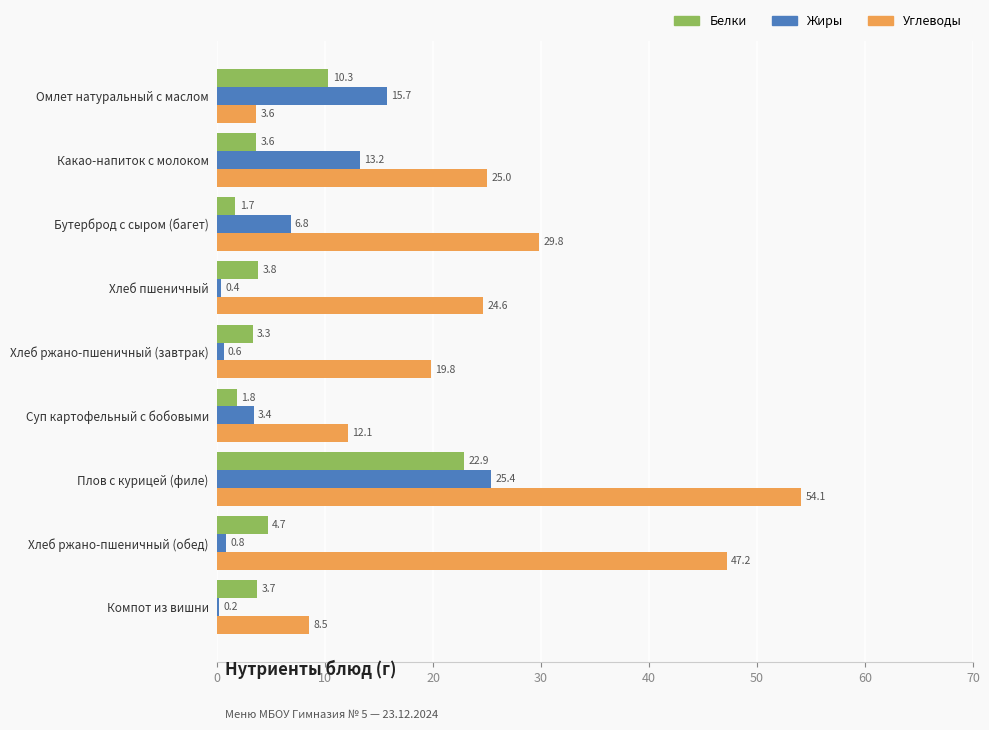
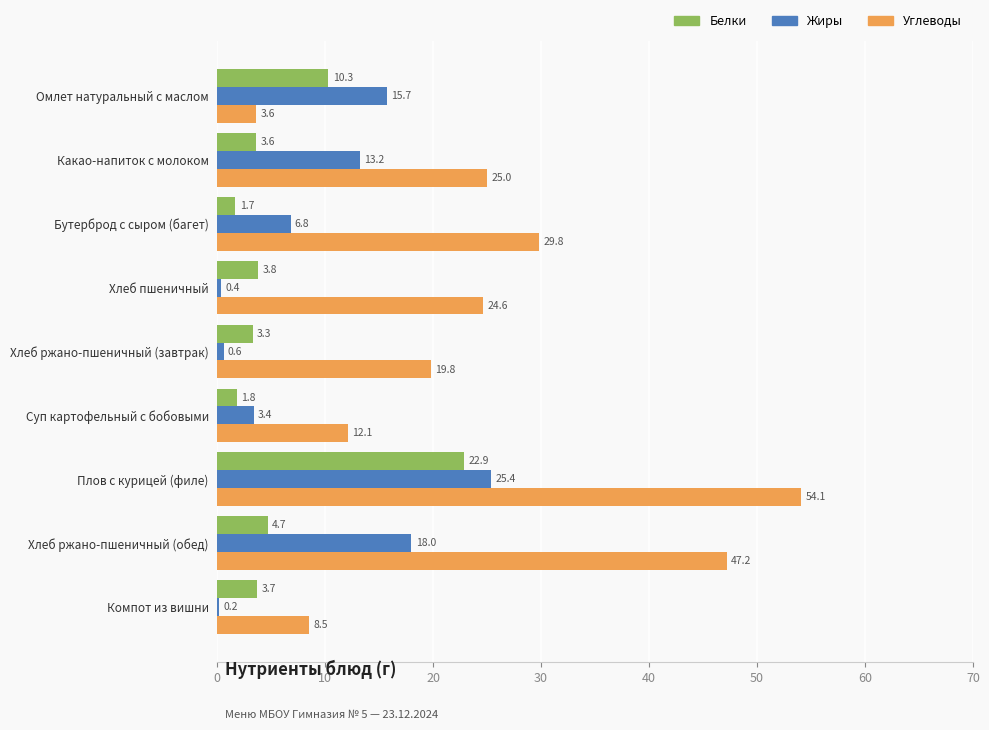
Жиры, Хлеб ржано-пшеничный (обед): 0.8 -> 18.0
